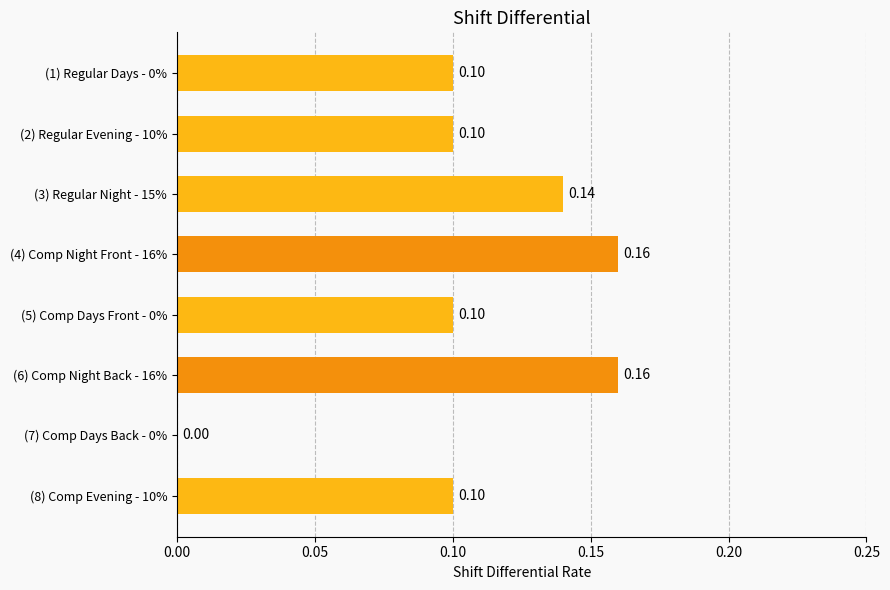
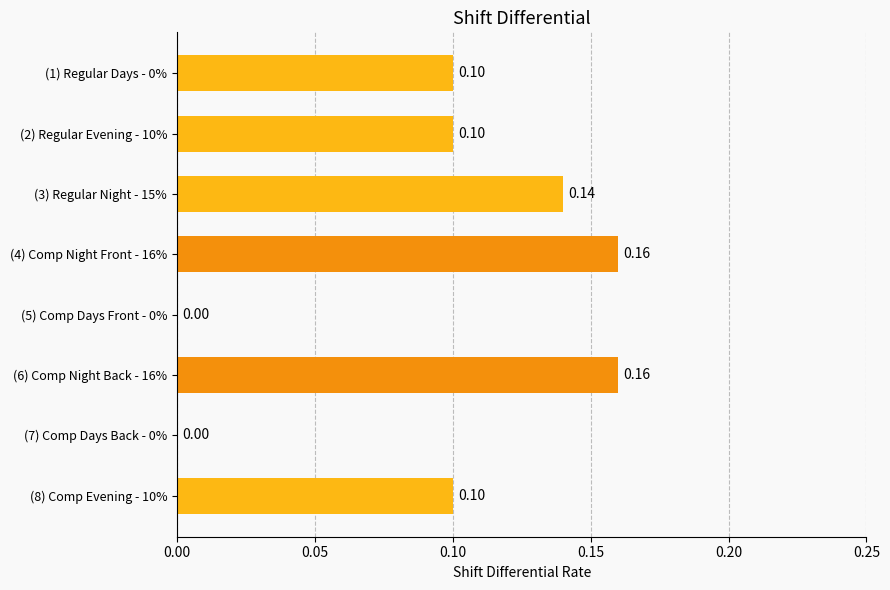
(5) Comp Days Front - 0%: 0.10 -> 0.00
